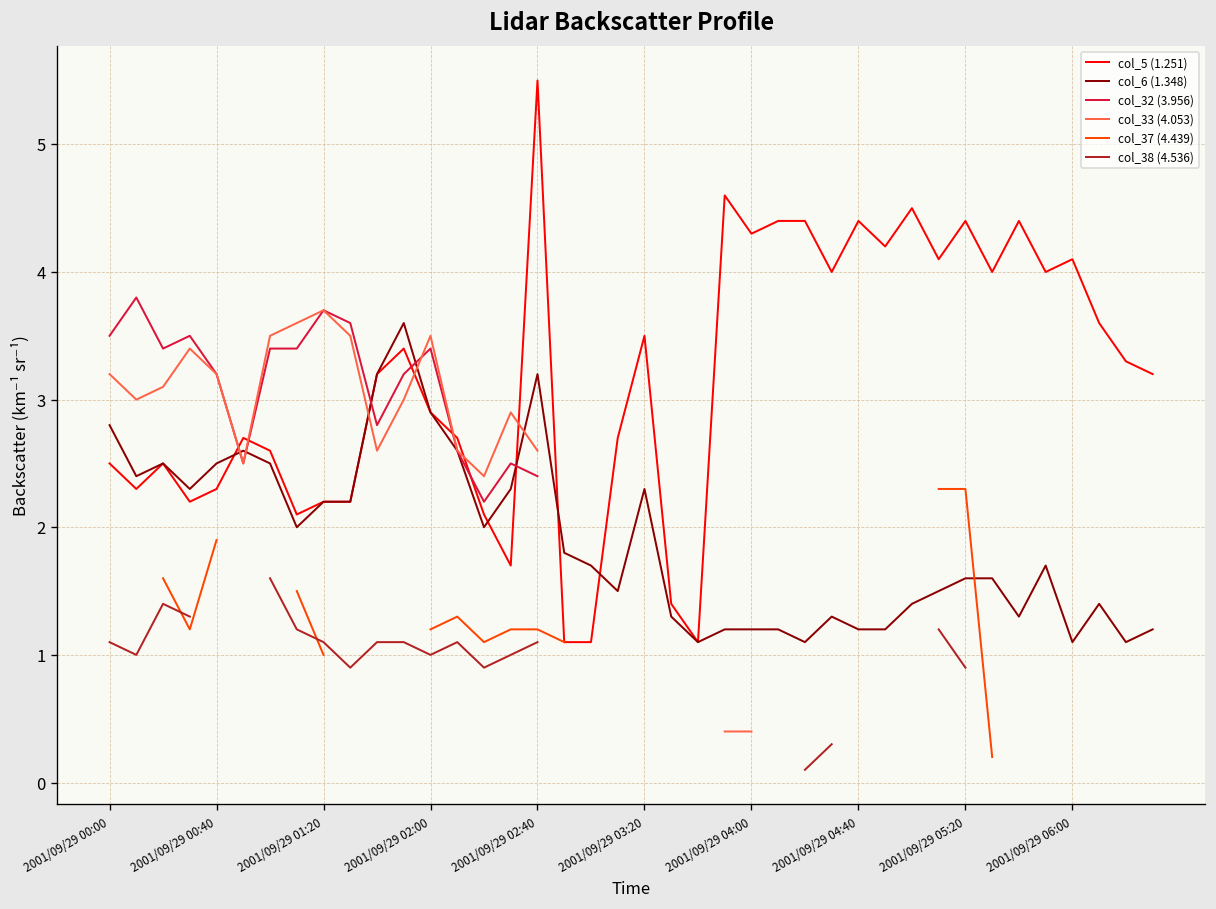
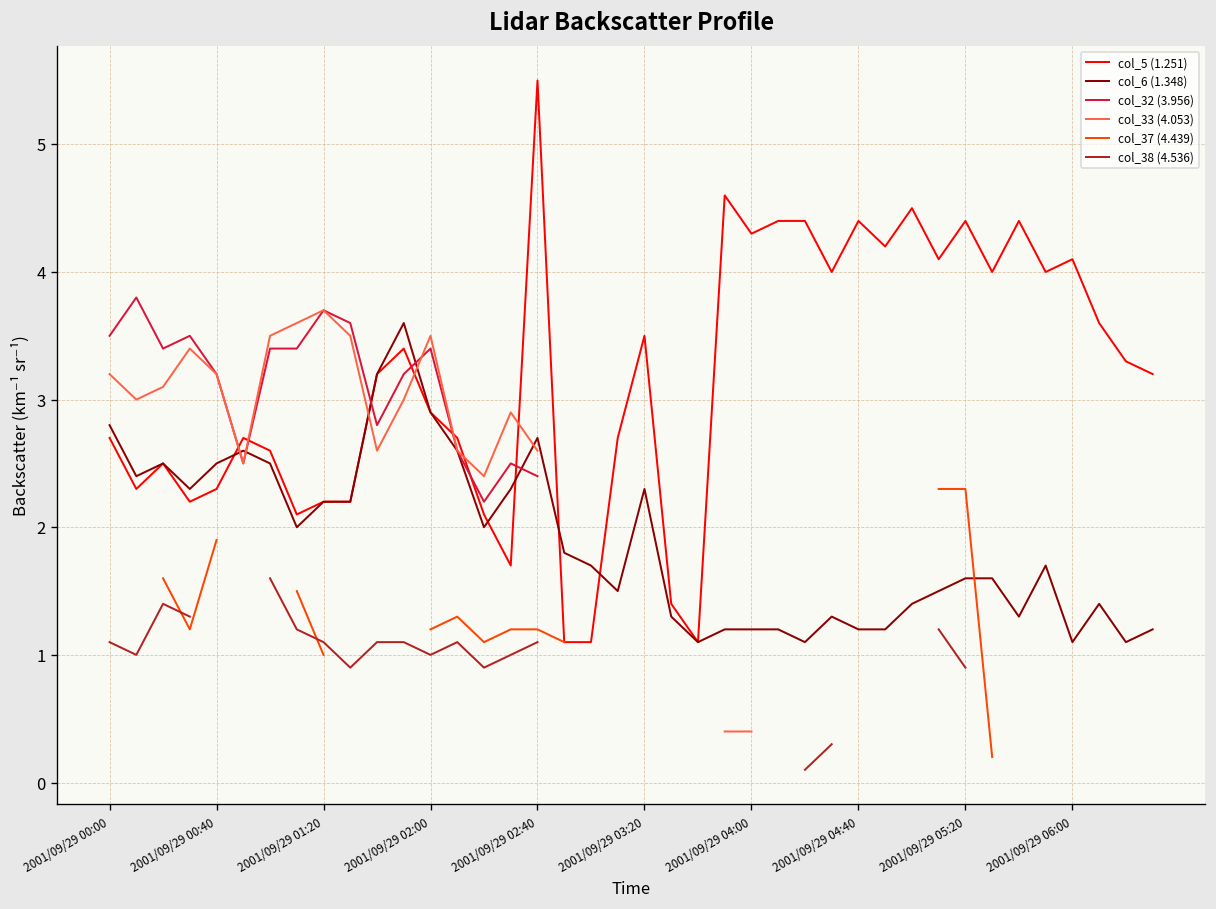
col_5 (1.251), 2001/09/29 00:00: 2.5 -> 2.7
col_6 (1.348), 2001/09/29 02:40: 3.2 -> 2.7
